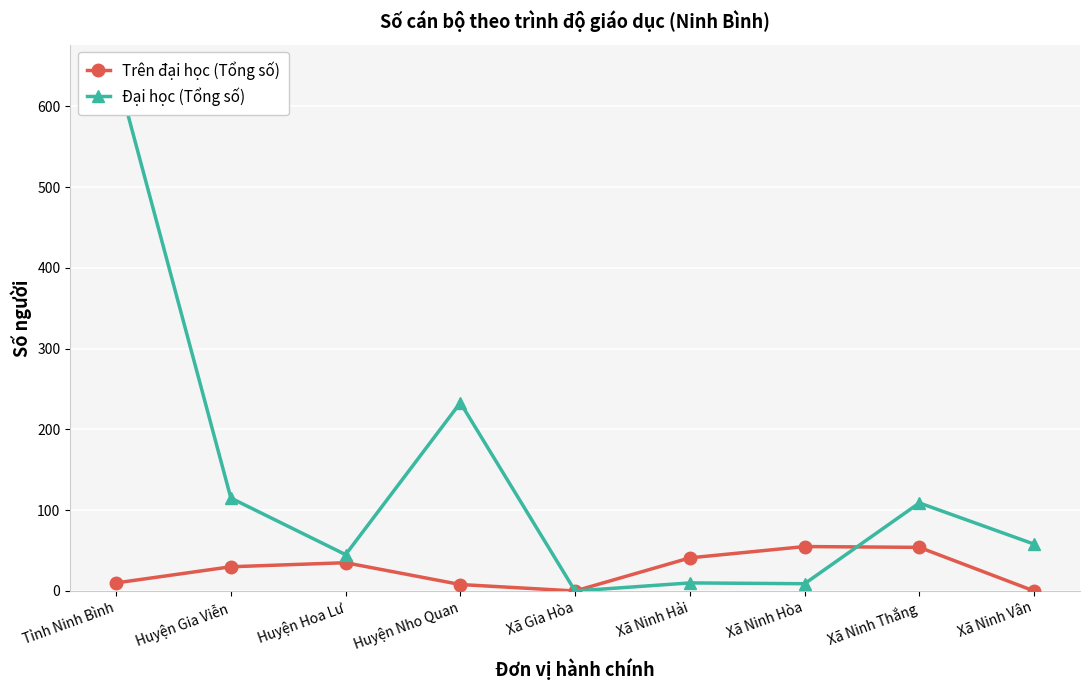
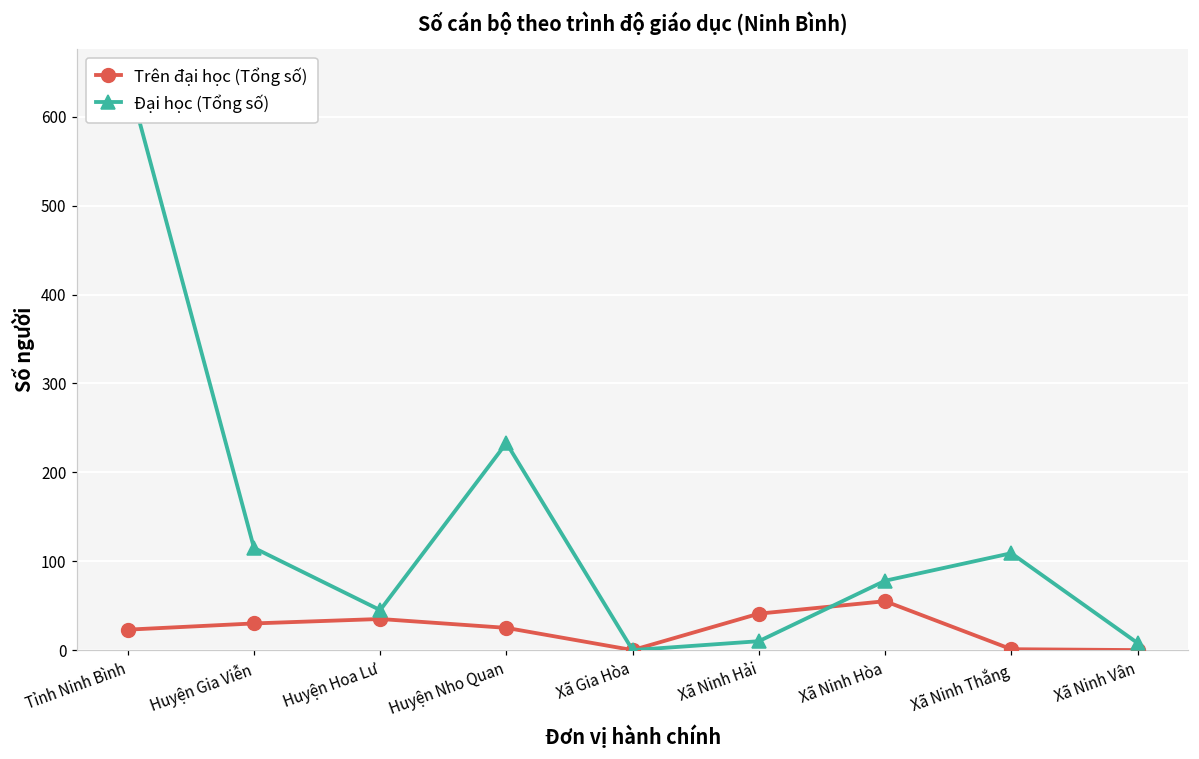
Trên đại học (Tổng số), Tỉnh Ninh Bình: 10 -> 20
Trên đại học (Tổng số), Huyện Nho Quan: 10 -> 30
Đại học (Tổng số), Xã Ninh Hòa: 10 -> 80
Trên đại học (Tổng số), Xã Ninh Thắng: 50 -> 0
Đại học (Tổng số), Xã Ninh Vân: 60 -> 10
